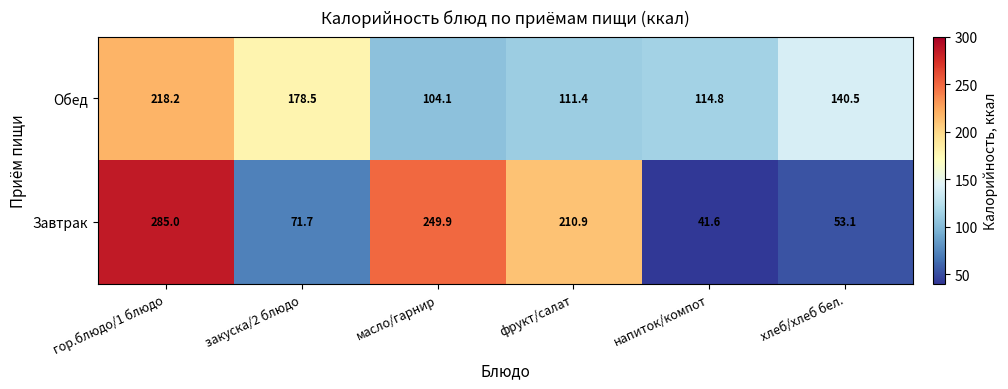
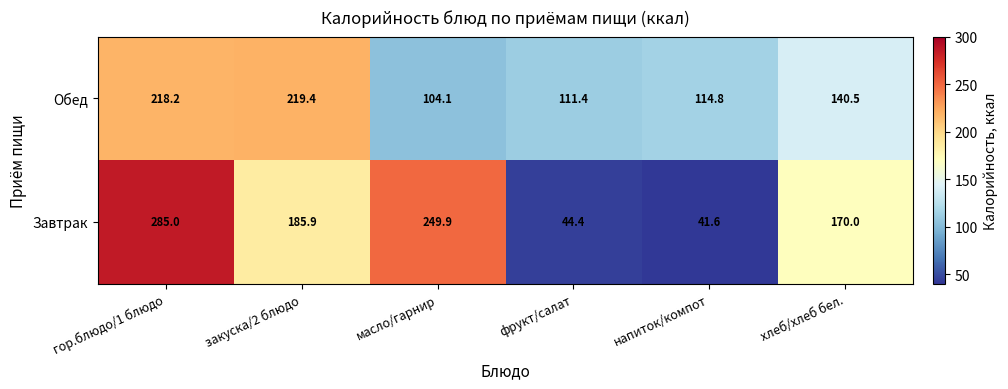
Обед, закуска/2 блюдо: 178.5 -> 219.4
Завтрак, закуска/2 блюдо: 71.7 -> 185.9
Завтрак, фрукт/салат: 210.9 -> 44.4
Завтрак, хлеб/хлеб бел.: 53.1 -> 170.0
